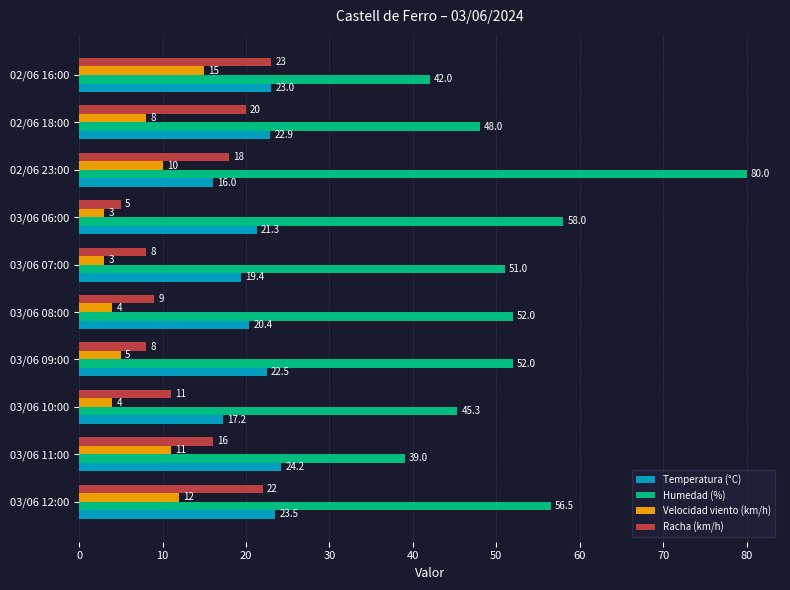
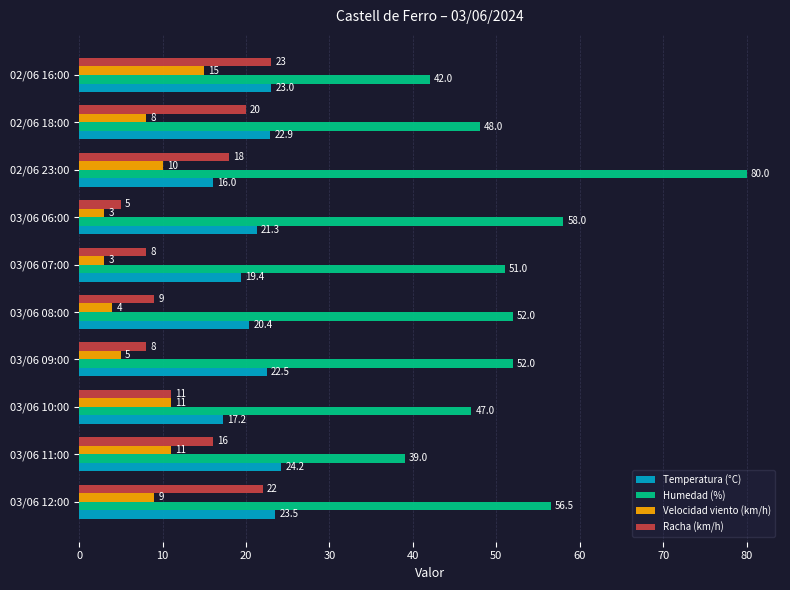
Velocidad viento (km/h), 03/06 10:00: 4 -> 11
Humedad (%), 03/06 10:00: 45.3 -> 47.0
Velocidad viento (km/h), 03/06 12:00: 12 -> 9
